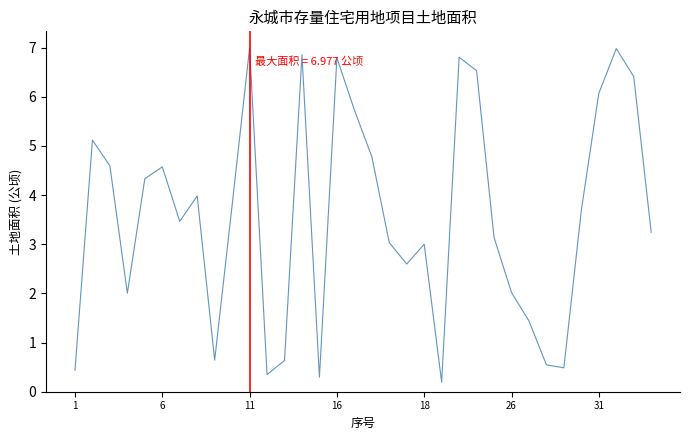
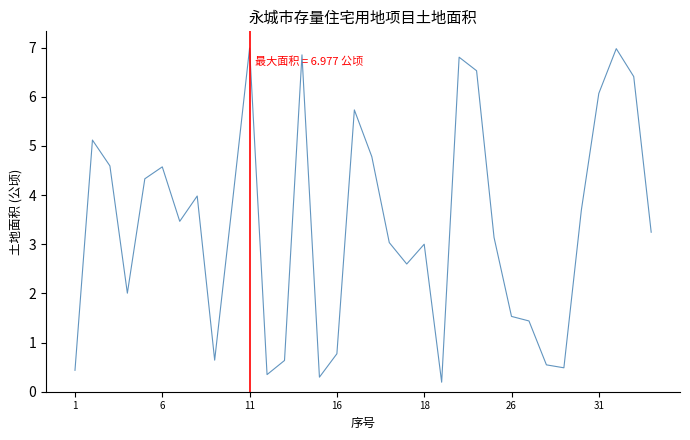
16: 6.8 -> 0.8
26: 2.0 -> 1.5
